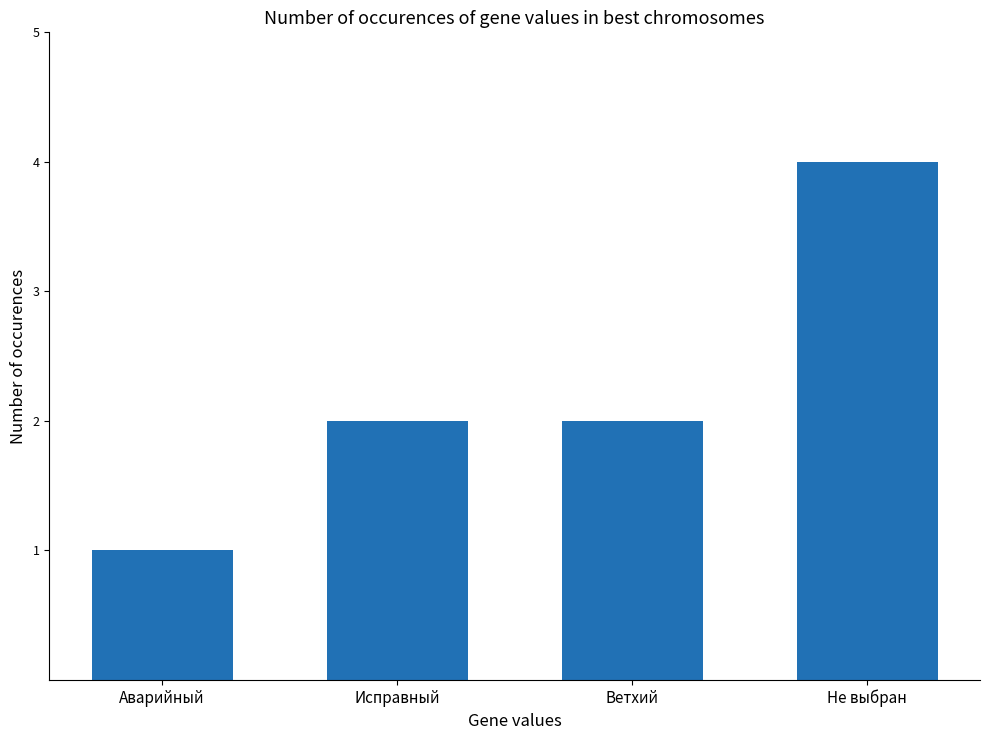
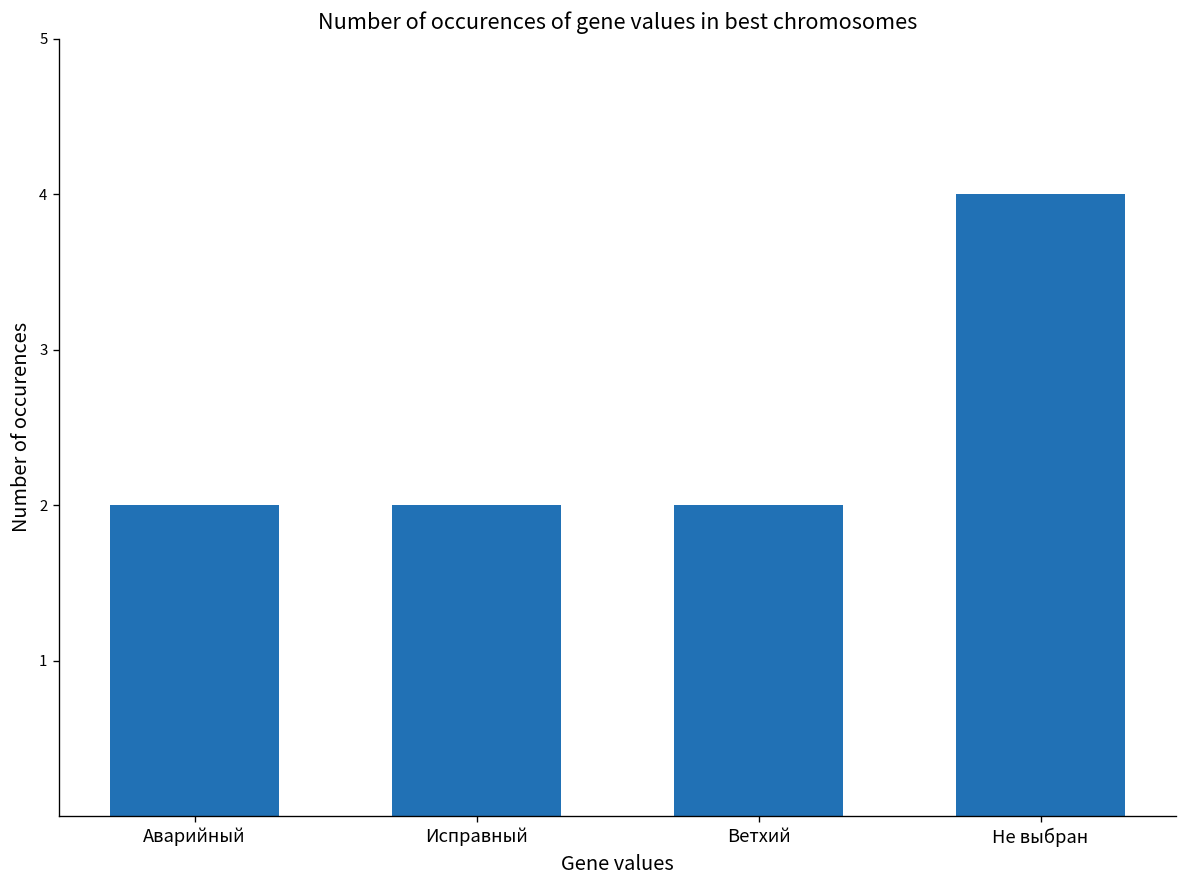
Аварийный: 1 -> 2
